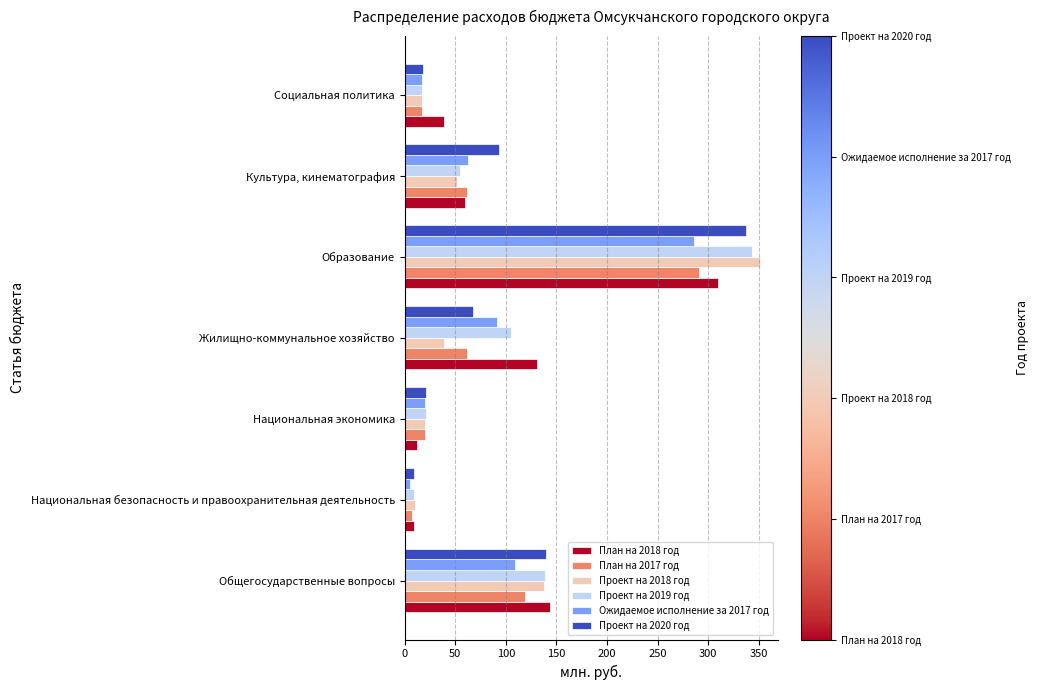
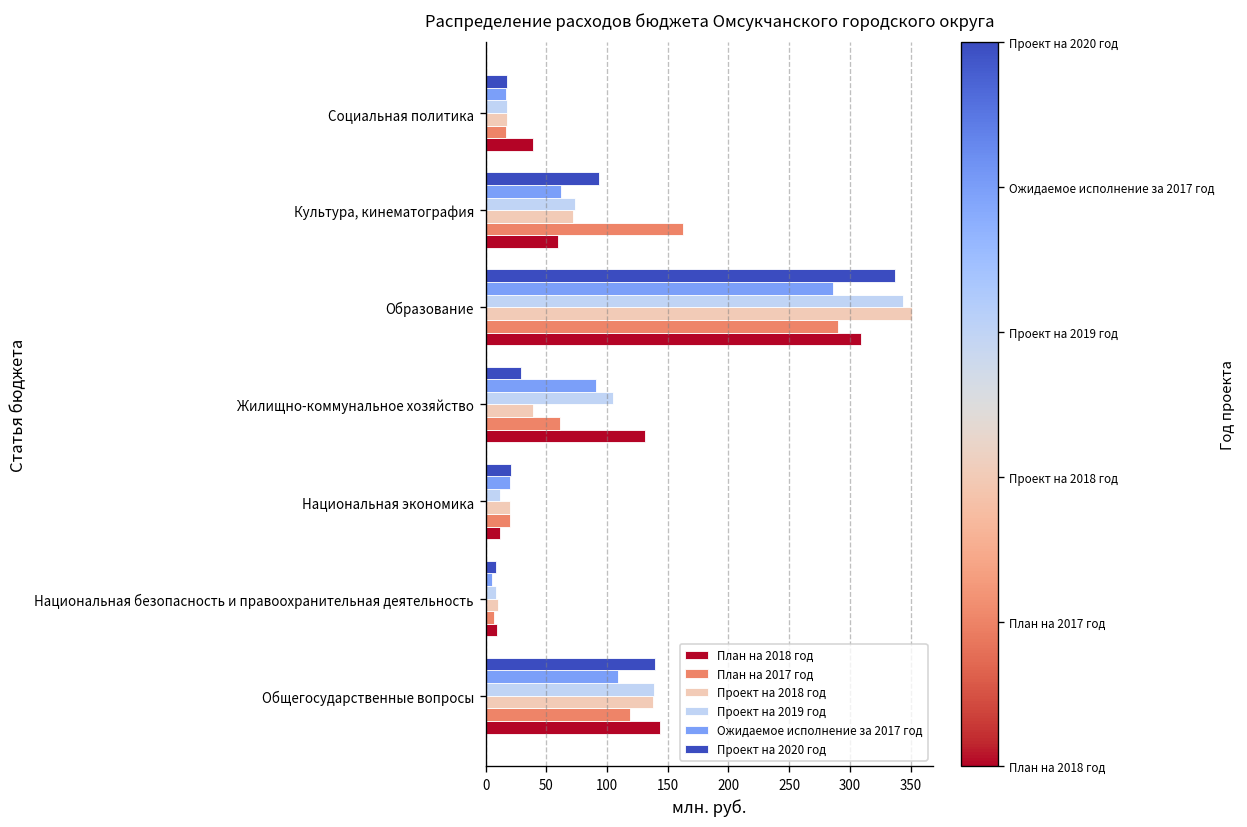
Проект на 2019 год, Культура, кинематография: 55 -> 73
Проект на 2018 год, Культура, кинематография: 52 -> 72
План на 2017 год, Культура, кинематография: 62 -> 163
Проект на 2020 год, Жилищно-коммунальное хозяйство: 68 -> 29
Проект на 2019 год, Национальная экономика: 21 -> 12
